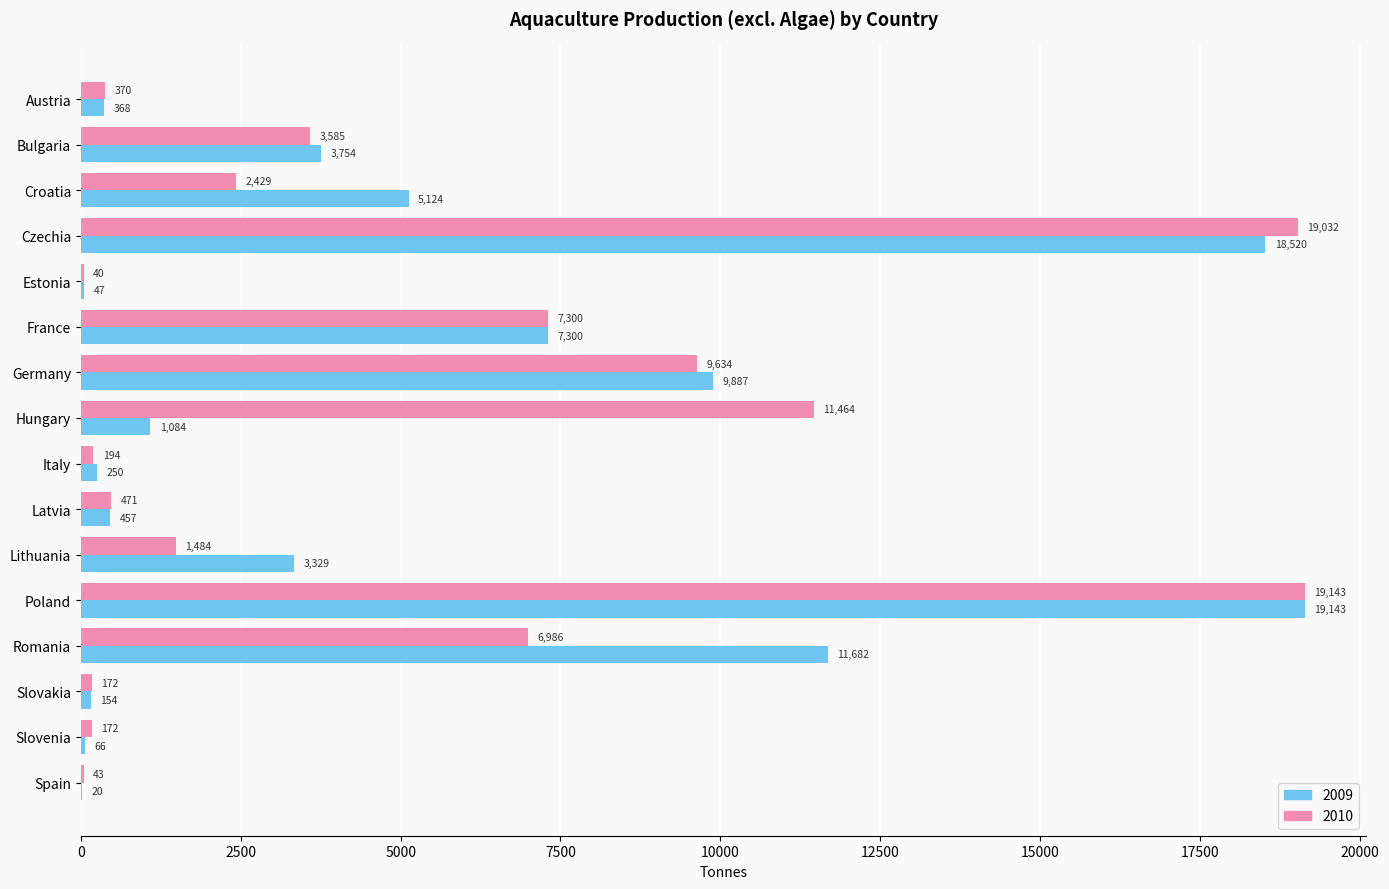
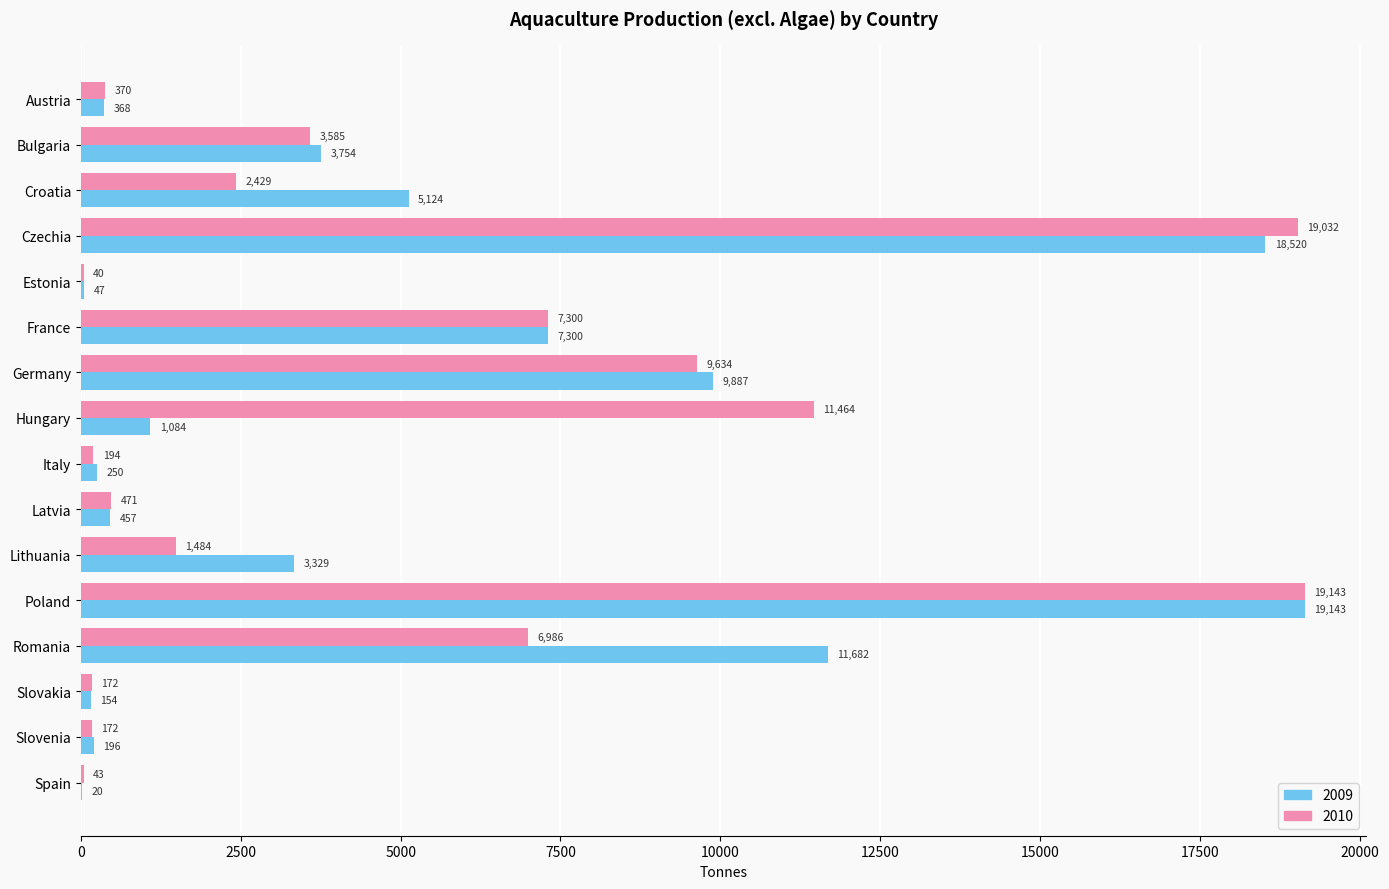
2009, Slovenia: 66 -> 196
